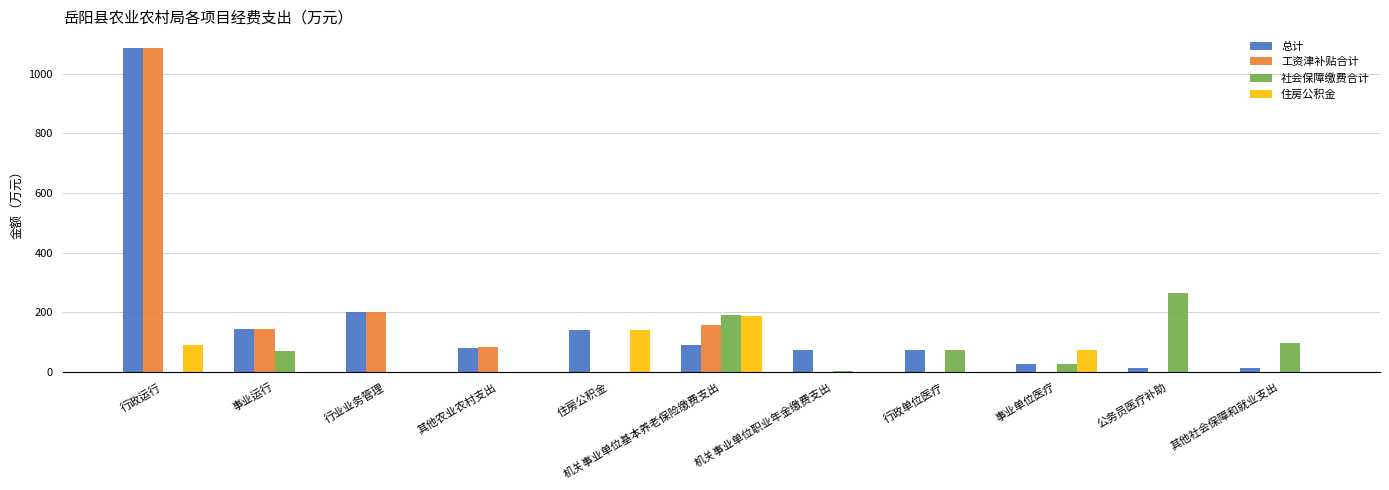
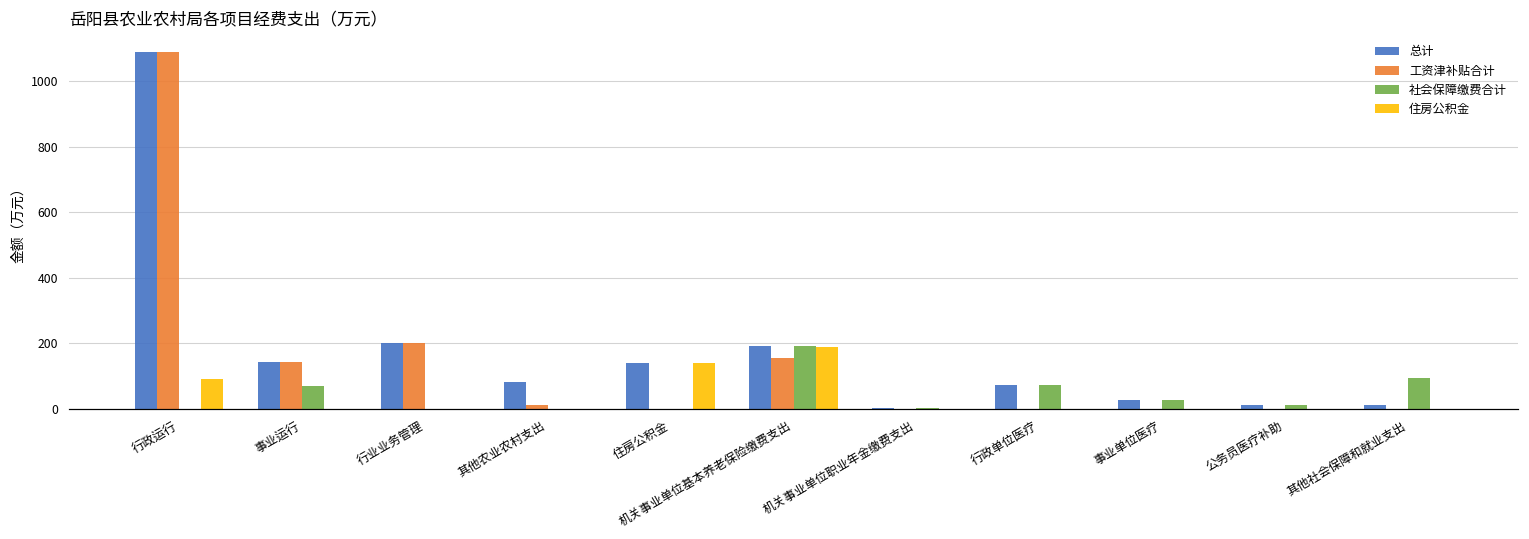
工资津补贴合计, 其他农业农村支出: 80 -> 10
总计, 机关事业单位基本养老保险缴费支出: 90 -> 190
总计, 机关事业单位职业年金缴费支出: 70 -> 0
住房公积金, 事业单位医疗: 70 -> 0
社会保障缴费合计, 公务员医疗补助: 260 -> 10
